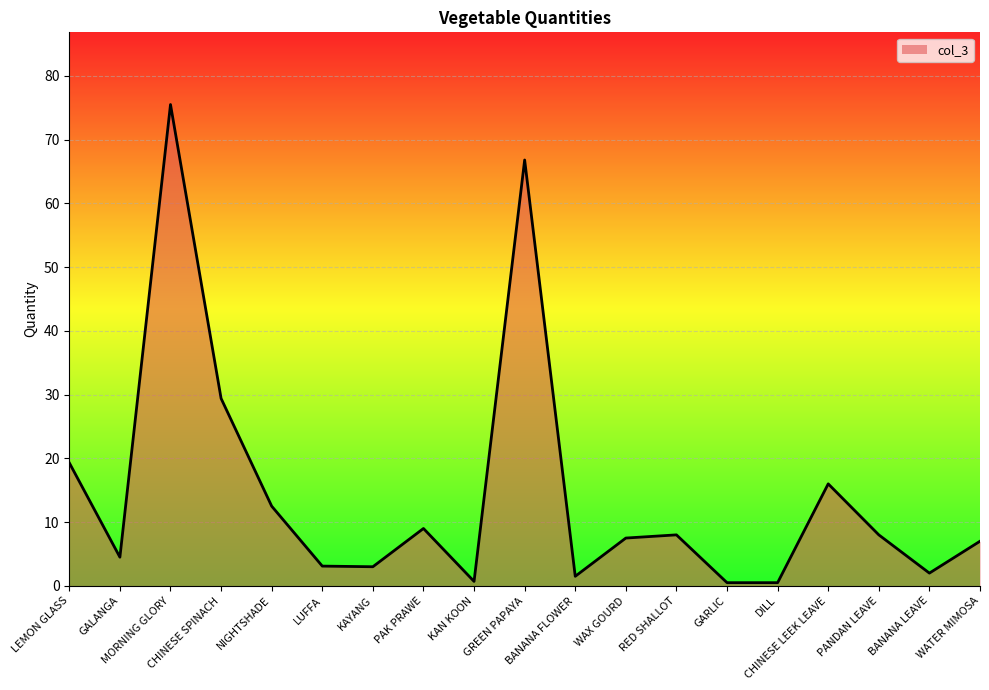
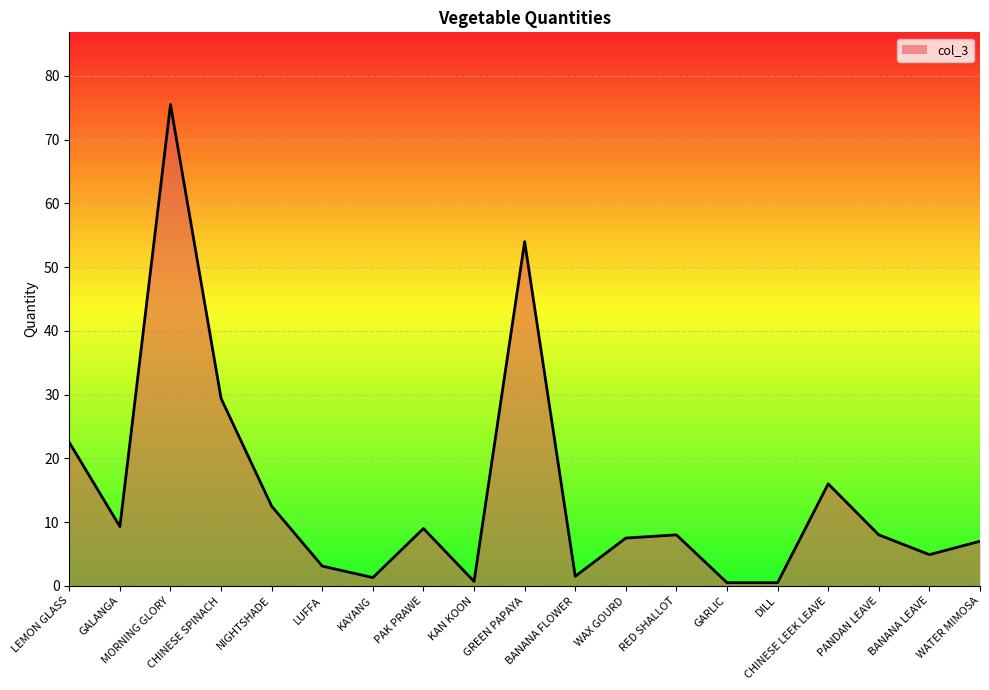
LEMON GLASS: 19 -> 23
GALANGA: 5 -> 9
KAYANG: 3 -> 1
GREEN PAPAYA: 67 -> 54
BANANA LEAVE: 2 -> 5
